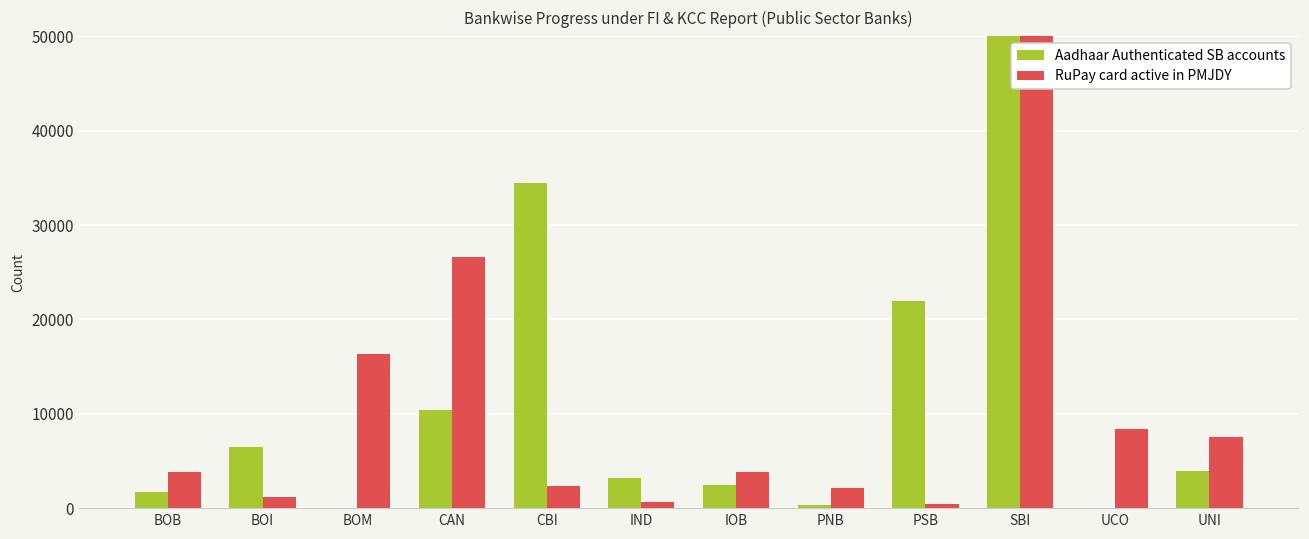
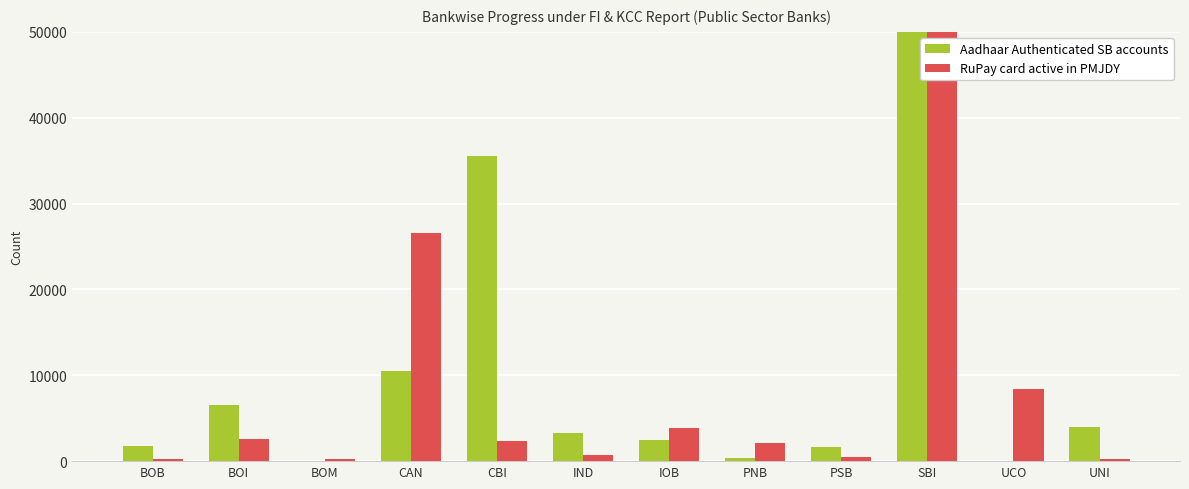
RuPay card active in PMJDY, BOB: 4000 -> 0
RuPay card active in PMJDY, BOI: 1000 -> 3000
RuPay card active in PMJDY, BOM: 16000 -> 0
Aadhaar Authenticated SB accounts, CBI: 34000 -> 36000
Aadhaar Authenticated SB accounts, PSB: 22000 -> 2000
RuPay card active in PMJDY, UNI: 8000 -> 0
